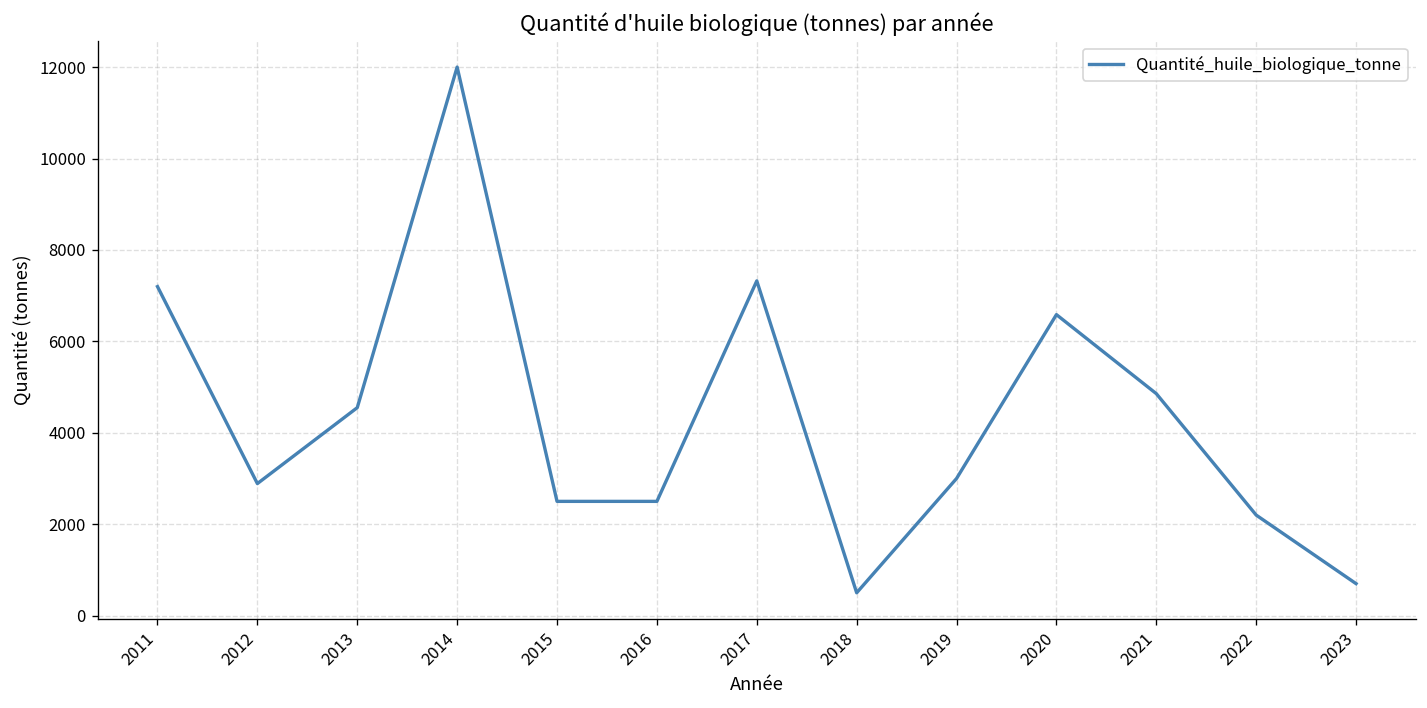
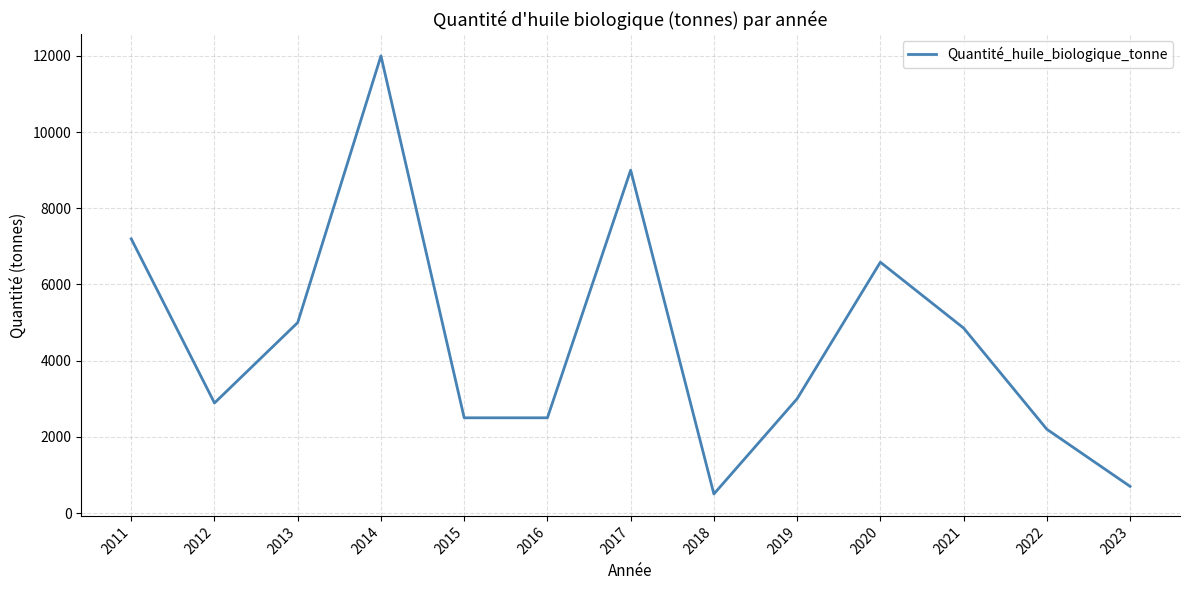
2013: 4600 -> 5000
2017: 7300 -> 9000
